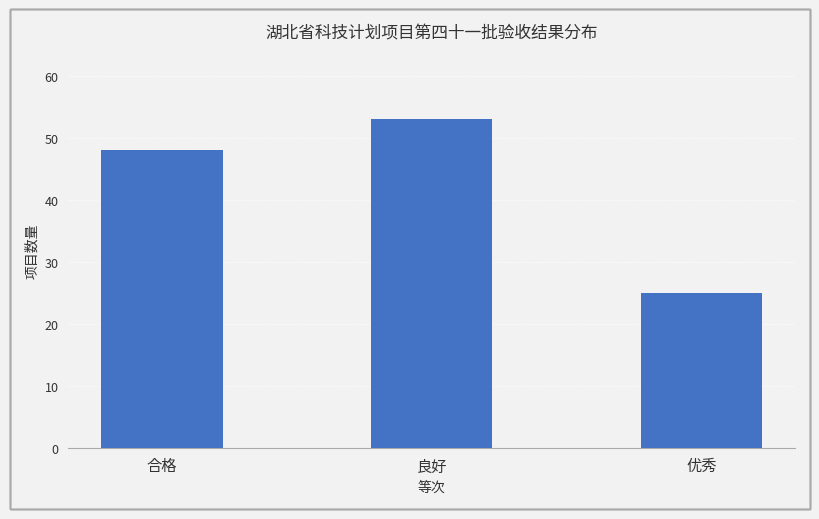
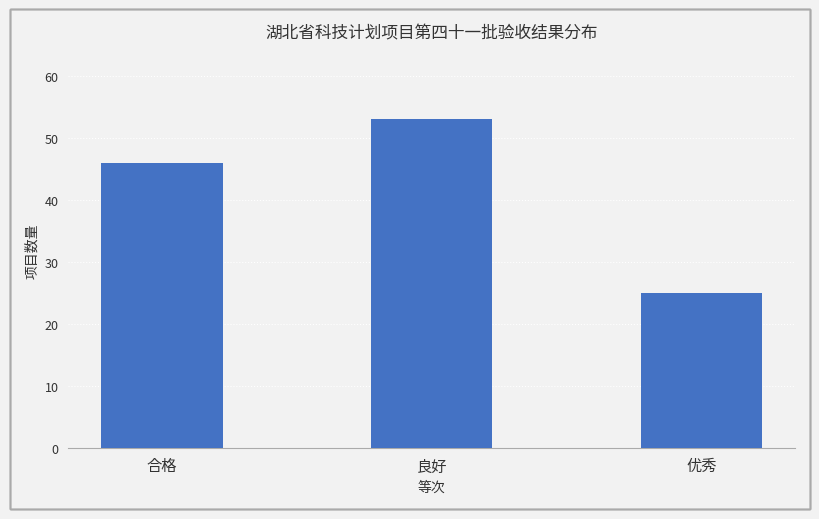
合格: 48 -> 46
